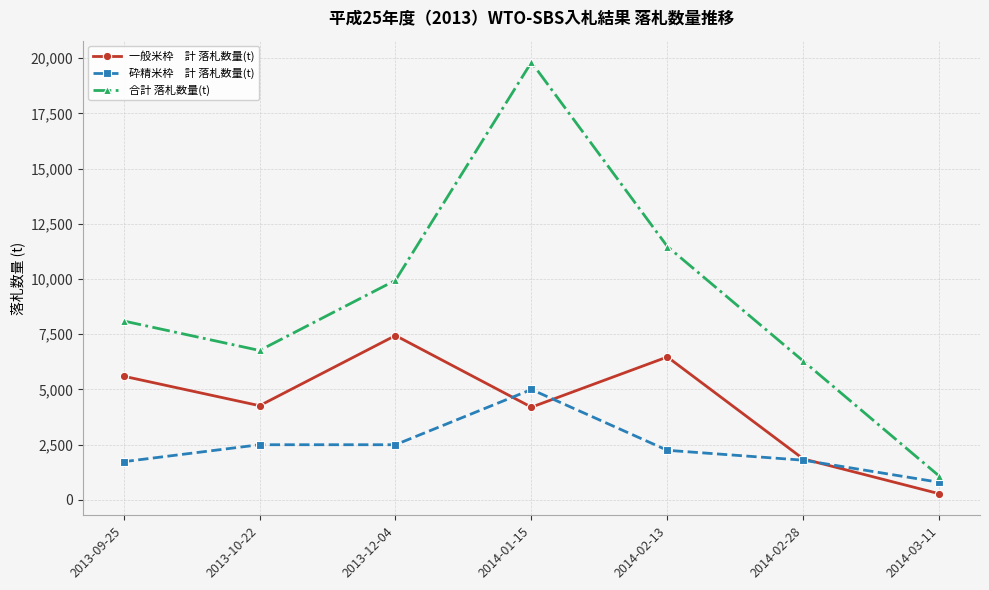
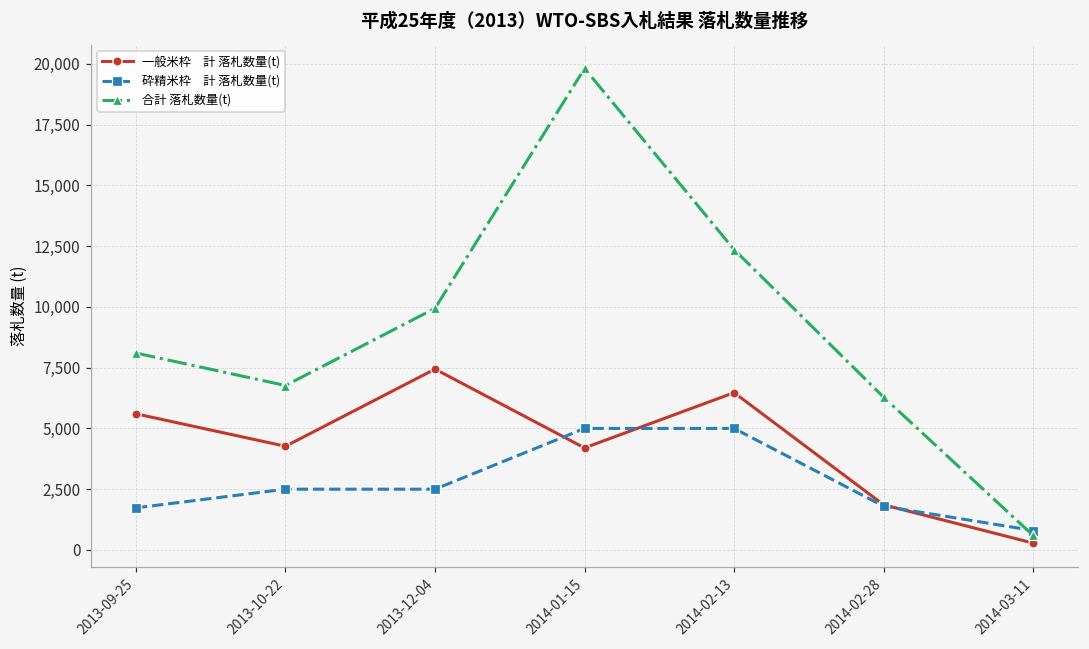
砕精米枠 計 落札数量(t), 2014-02-13: 2,200 -> 5,000
合計 落札数量(t), 2014-02-13: 11,500 -> 12,400
合計 落札数量(t), 2014-03-11: 1,100 -> 600
